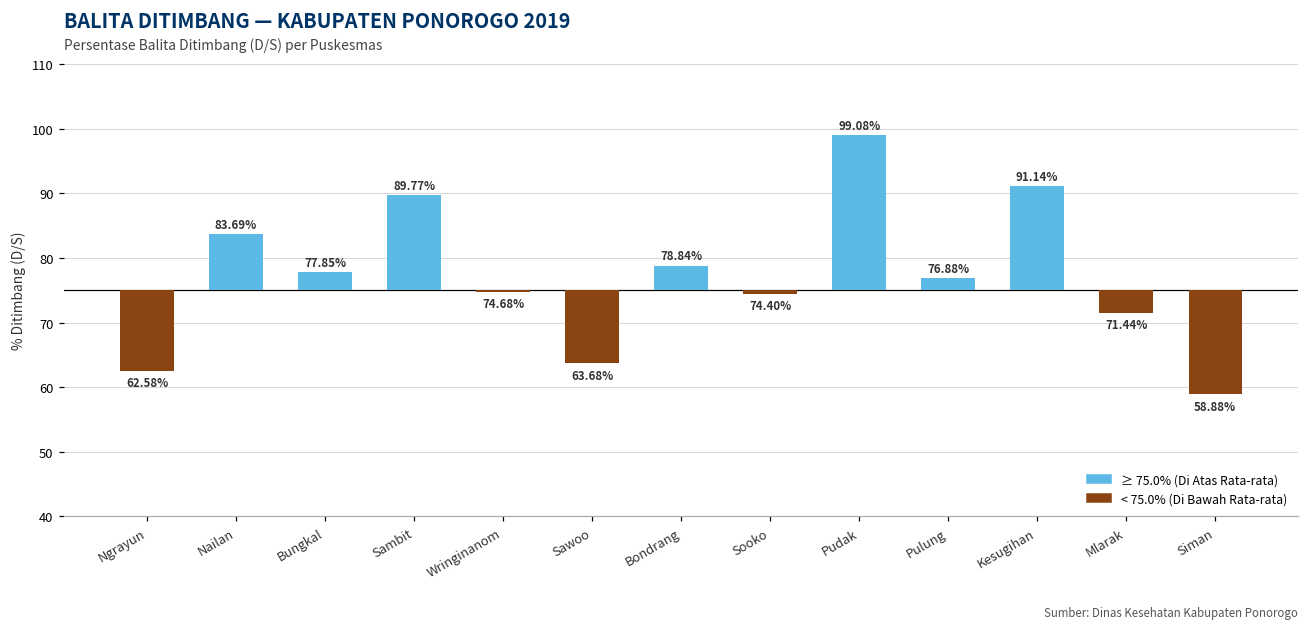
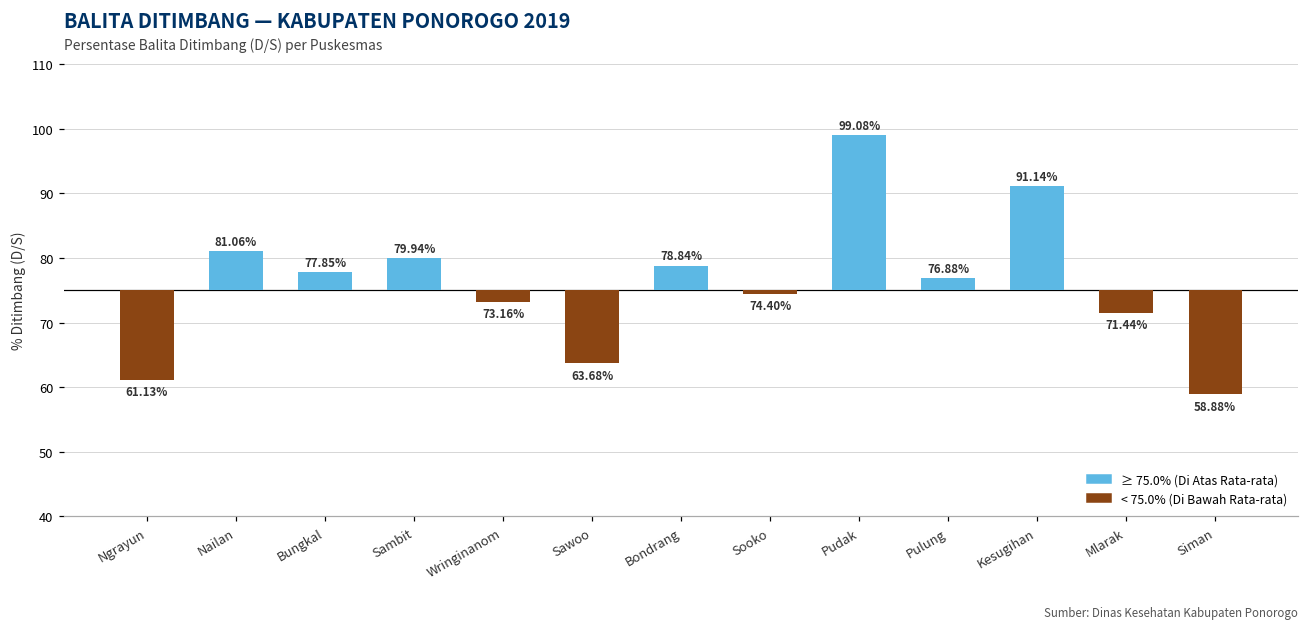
Ngrayun: 62.58% -> 61.13%
Nailan: 83.69% -> 81.06%
Sambit: 89.77% -> 79.94%
Wringinanom: 74.68% -> 73.16%
